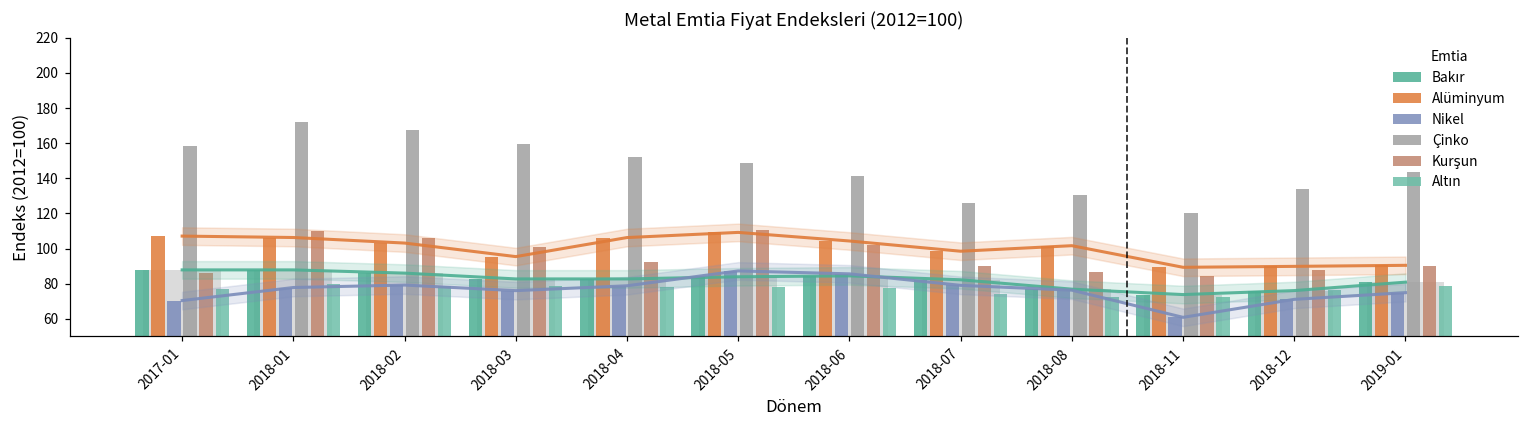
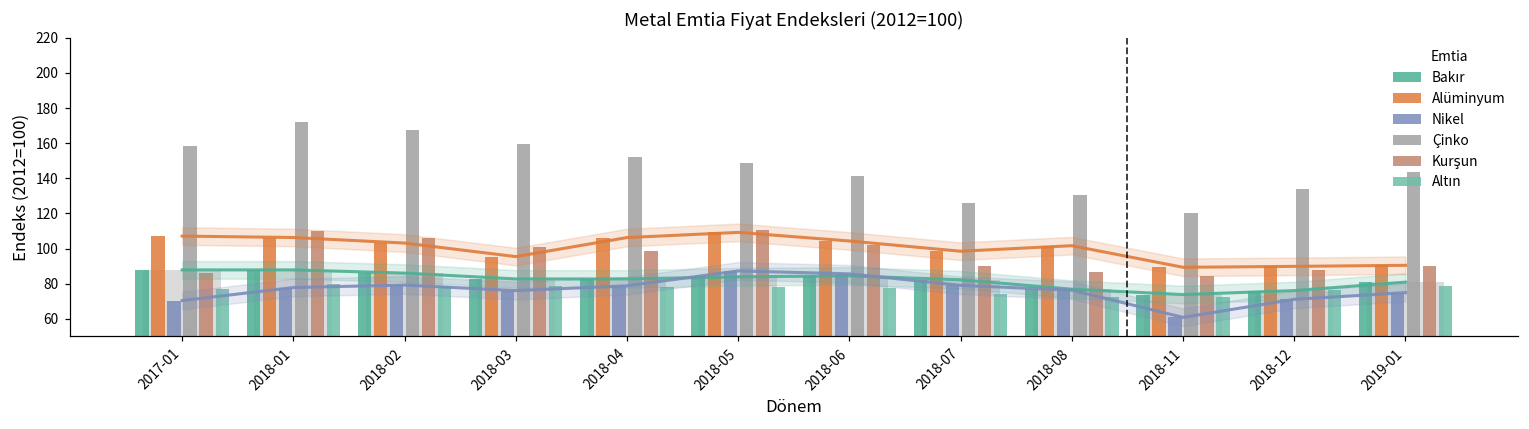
Kurşun, 2018-04: 92 -> 98
